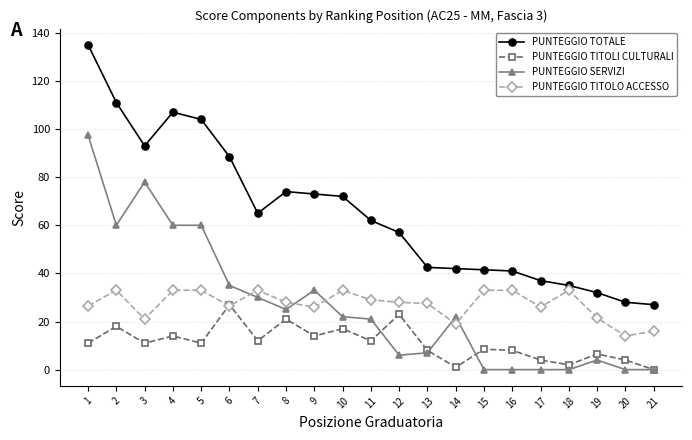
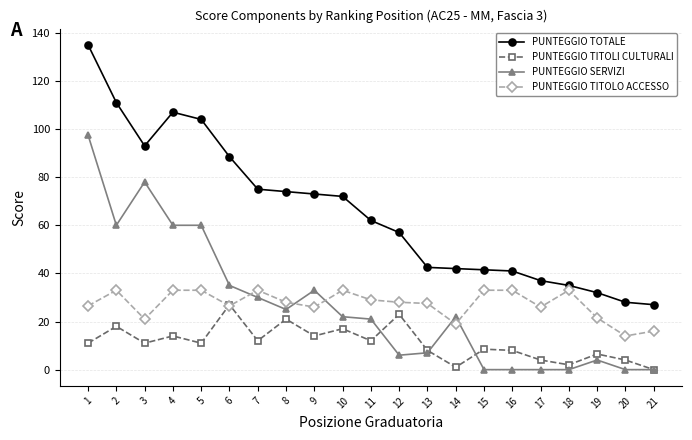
PUNTEGGIO TOTALE, 7: 65 -> 75
